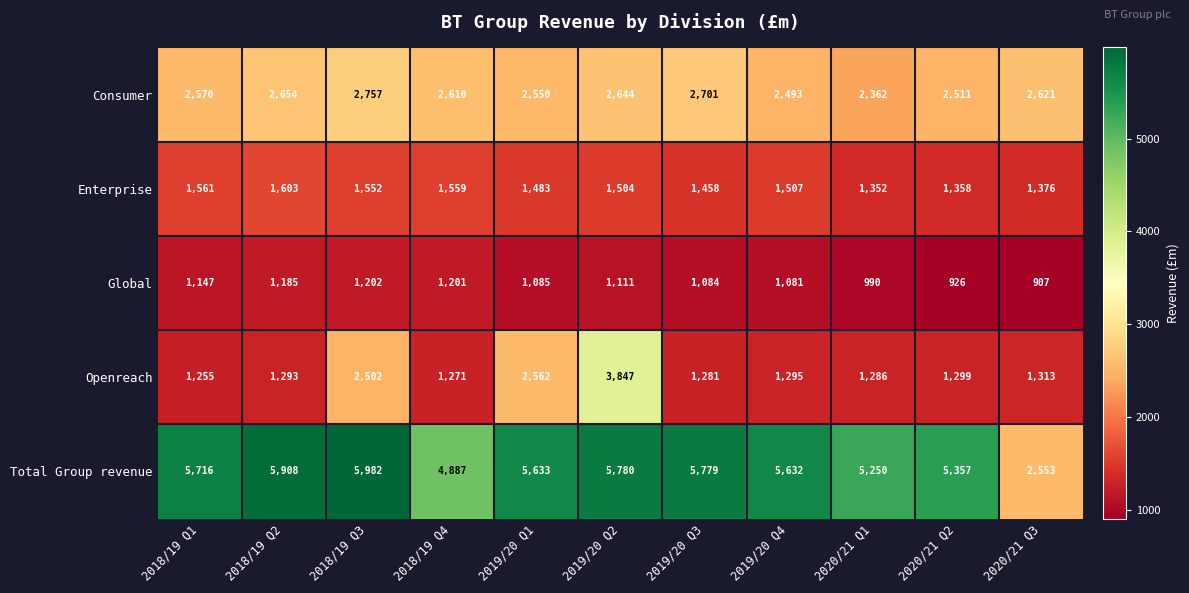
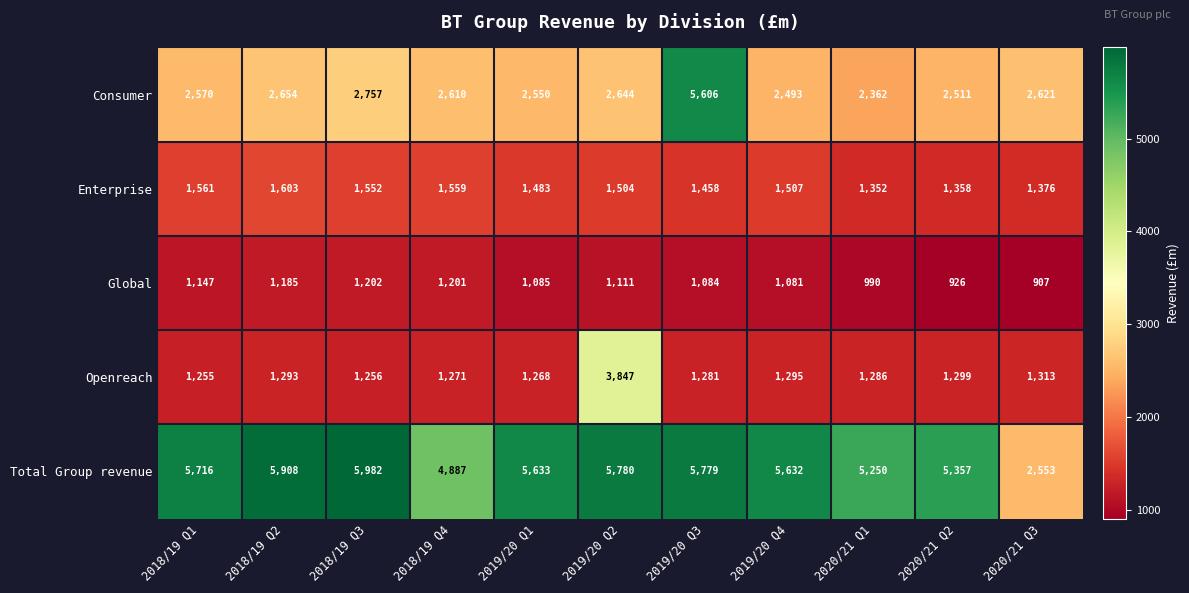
Consumer, 2019/20 Q3: 2,701 -> 5,606
Openreach, 2018/19 Q3: 2,502 -> 1,256
Openreach, 2019/20 Q1: 2,562 -> 1,268
